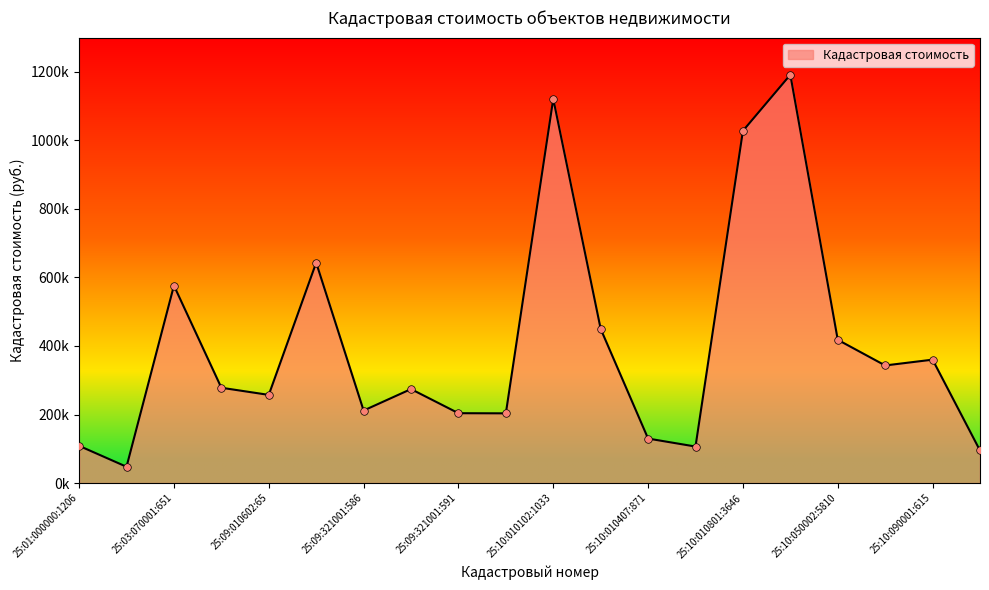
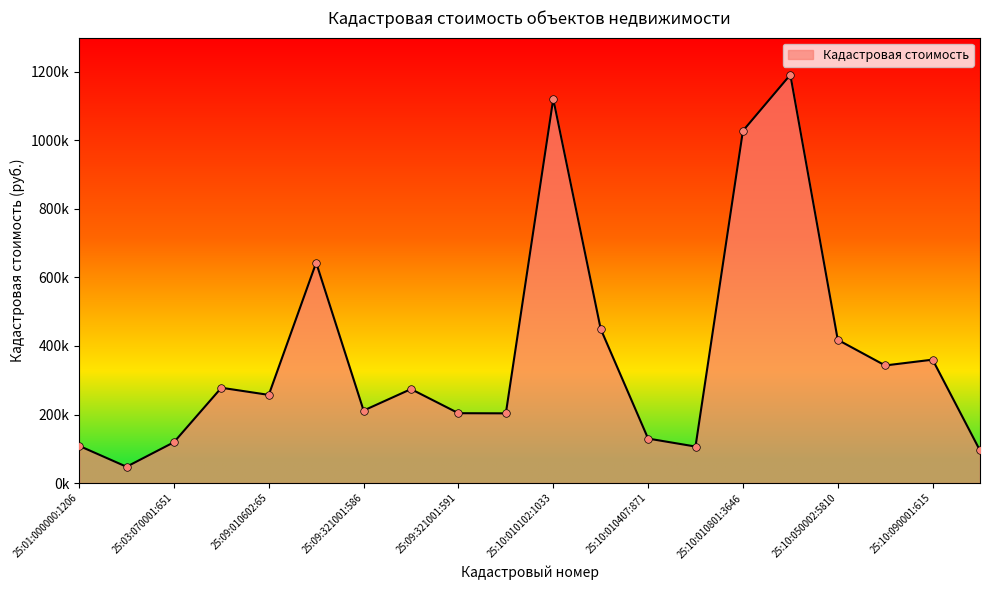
25:03:070001:651: 580000 -> 120000
